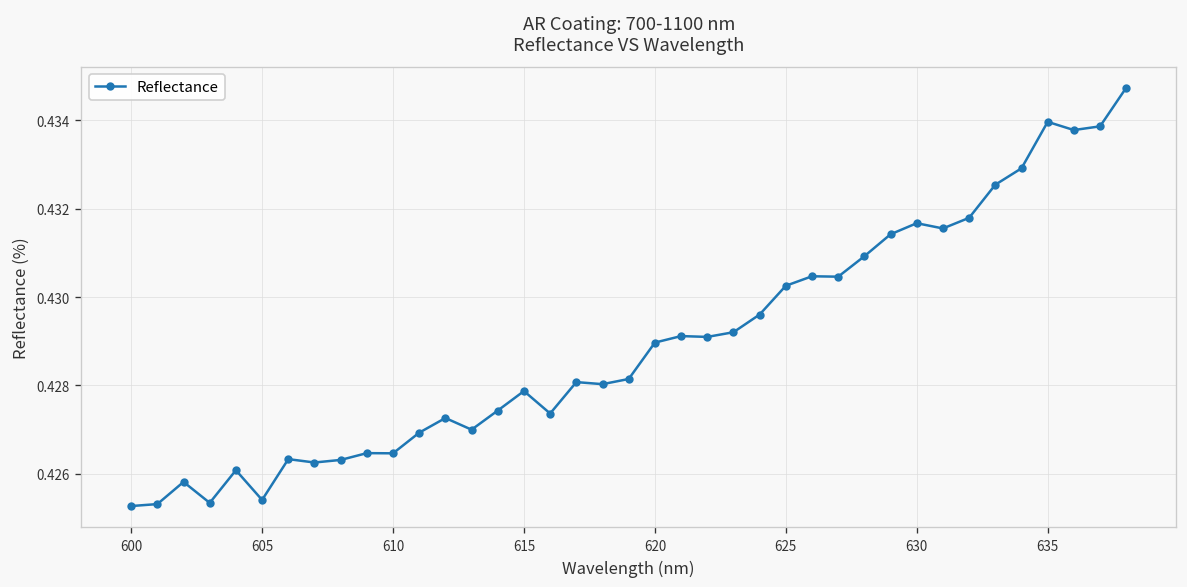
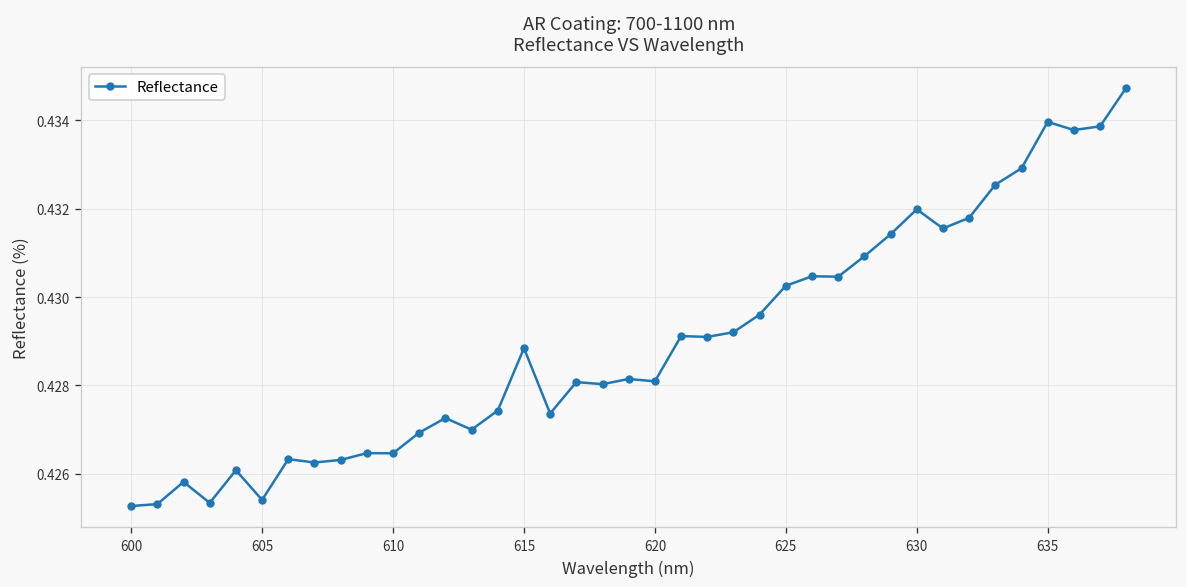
615: 0.4279 -> 0.4288
620: 0.4290 -> 0.4281
630: 0.4317 -> 0.4320
